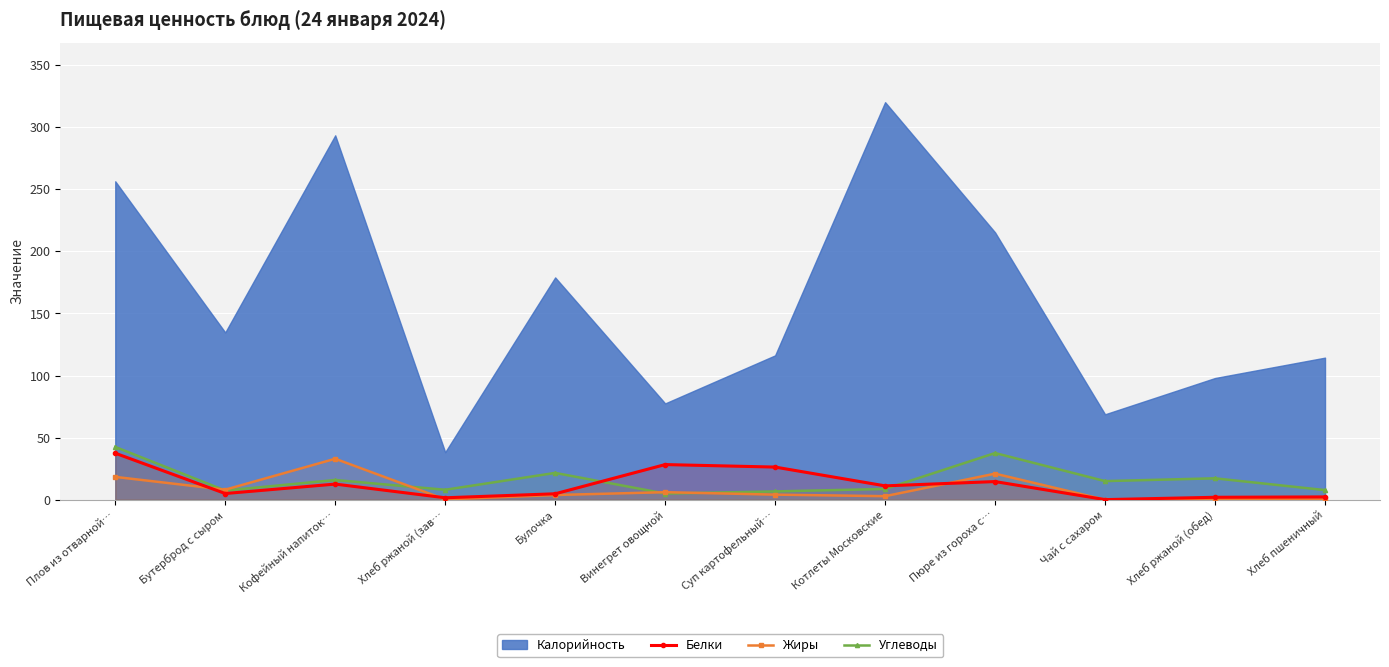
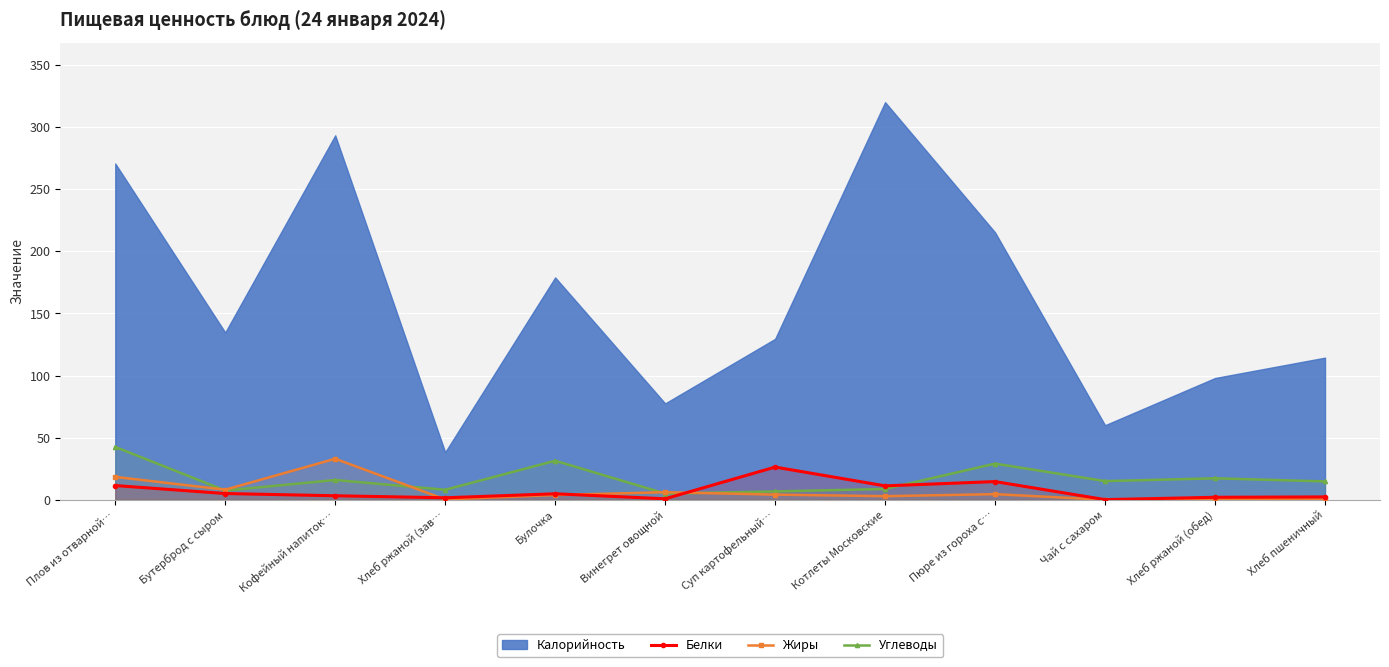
Белки, Плов из отварной…: 37 -> 11
Калорийность, Плов из отварной…: 256 -> 271
Белки, Кофейный напиток…: 13 -> 3
Углеводы, Булочка: 22 -> 31
Белки, Винегрет овощной: 28 -> 1
Калорийность, Суп картофельный…: 116 -> 130
Жиры, Пюре из гороха с…: 21 -> 5
Углеводы, Пюре из гороха с…: 38 -> 29
Калорийность, Чай с сахаром: 69 -> 60
Углеводы, Хлеб пшеничный: 8 -> 15
